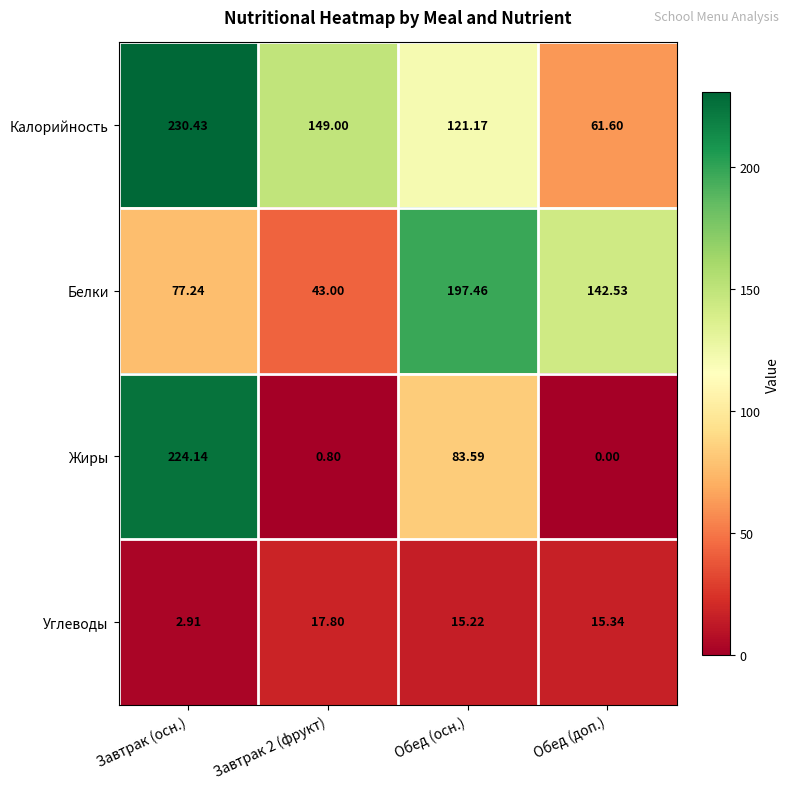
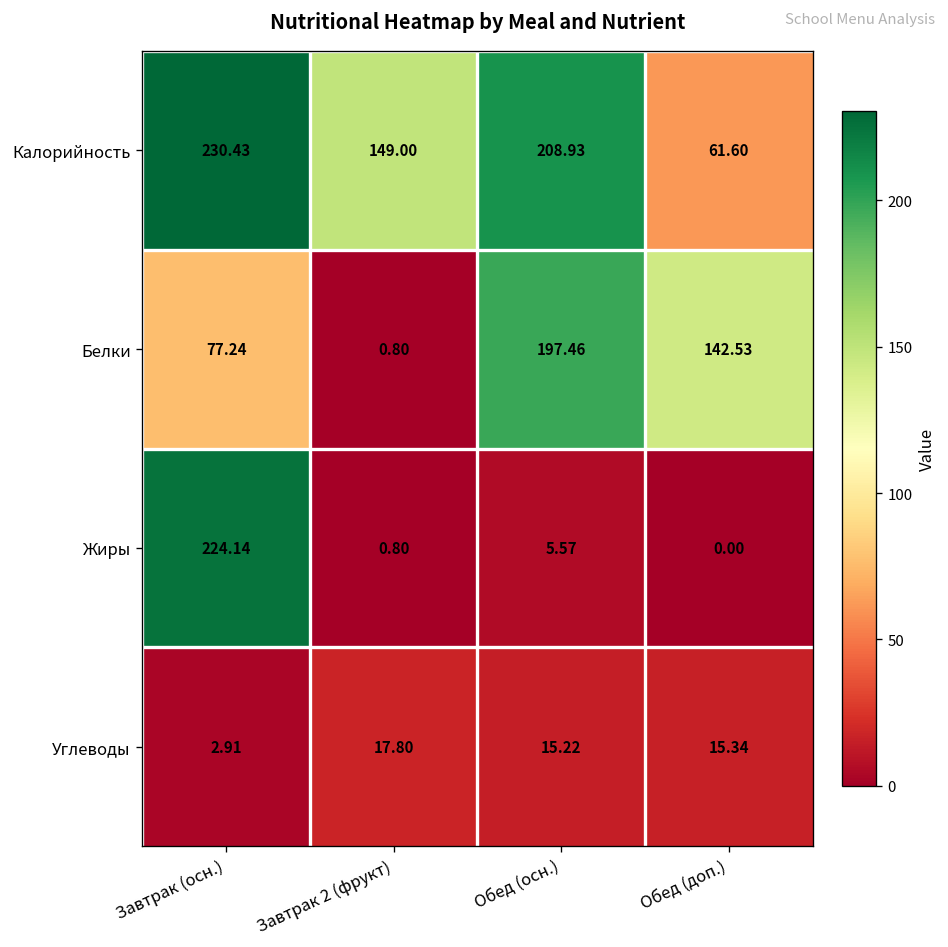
Калорийность, Обед (осн.): 121.17 -> 208.93
Белки, Завтрак 2 (фрукт): 43.00 -> 0.80
Жиры, Обед (осн.): 83.59 -> 5.57
